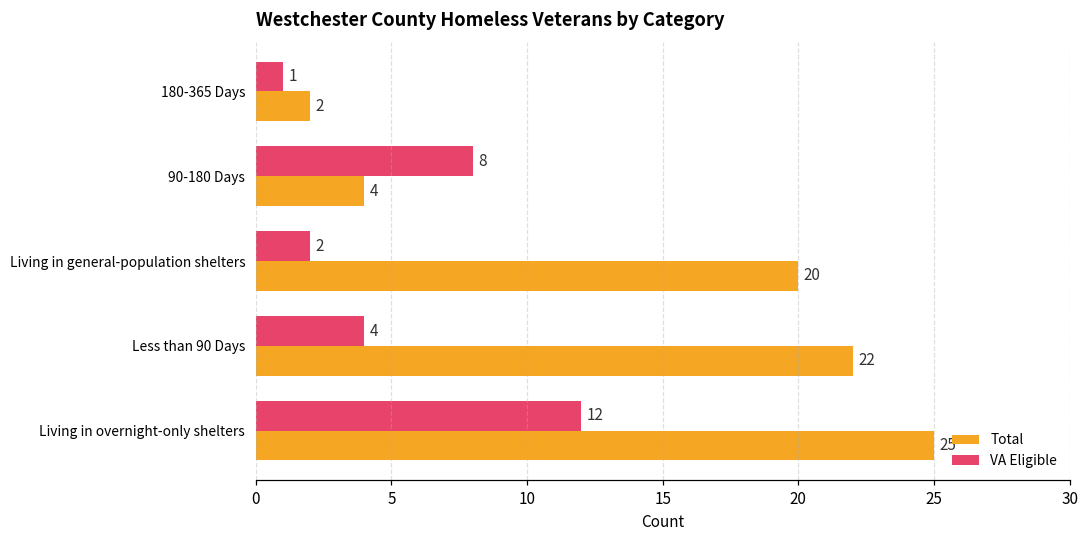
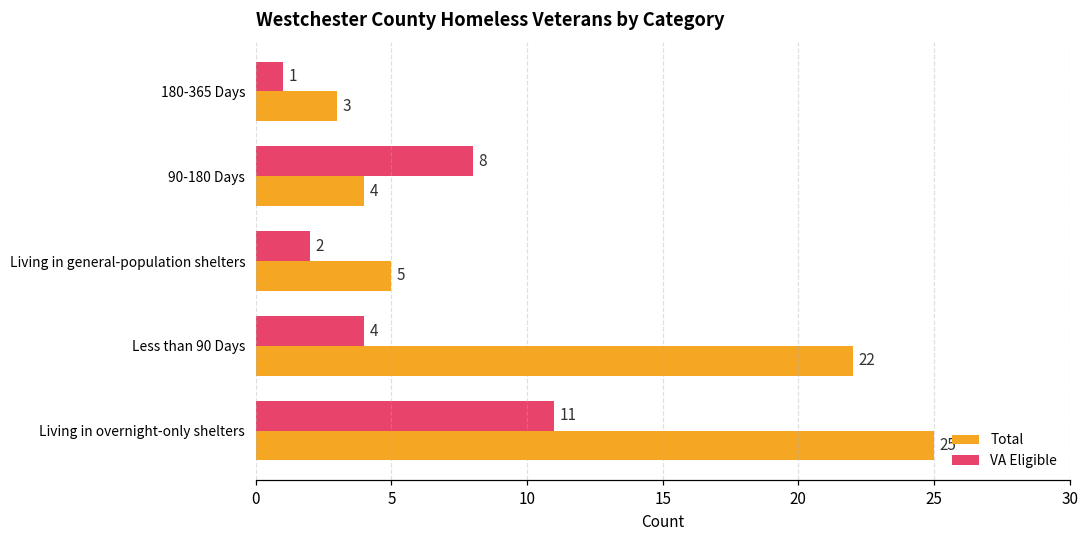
Total, 180-365 Days: 2 -> 3
Total, Living in general-population shelters: 20 -> 5
VA Eligible, Living in overnight-only shelters: 12 -> 11
